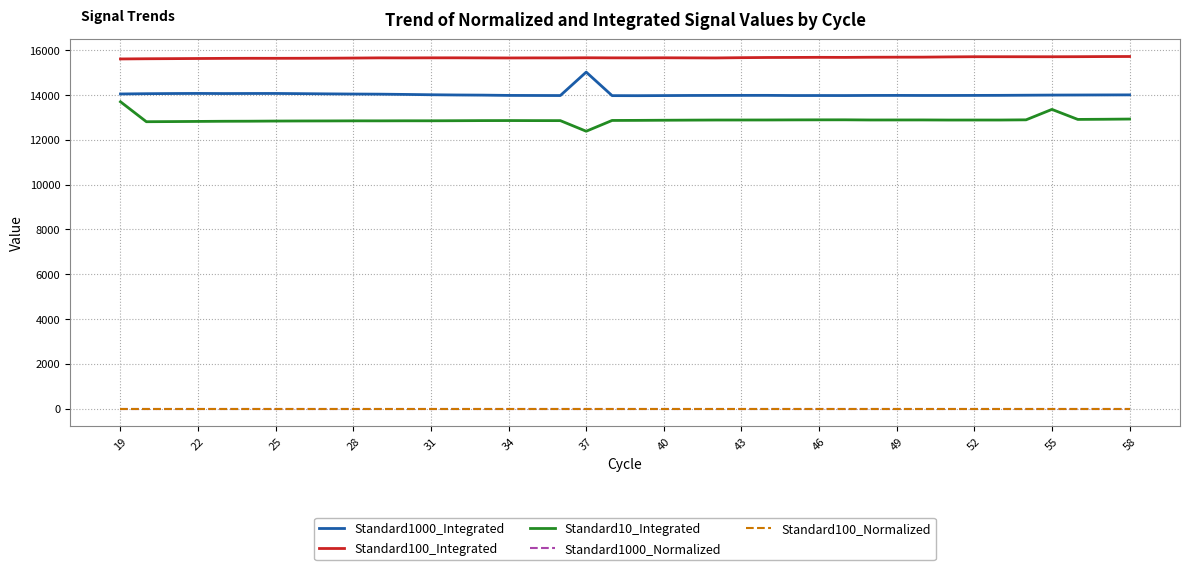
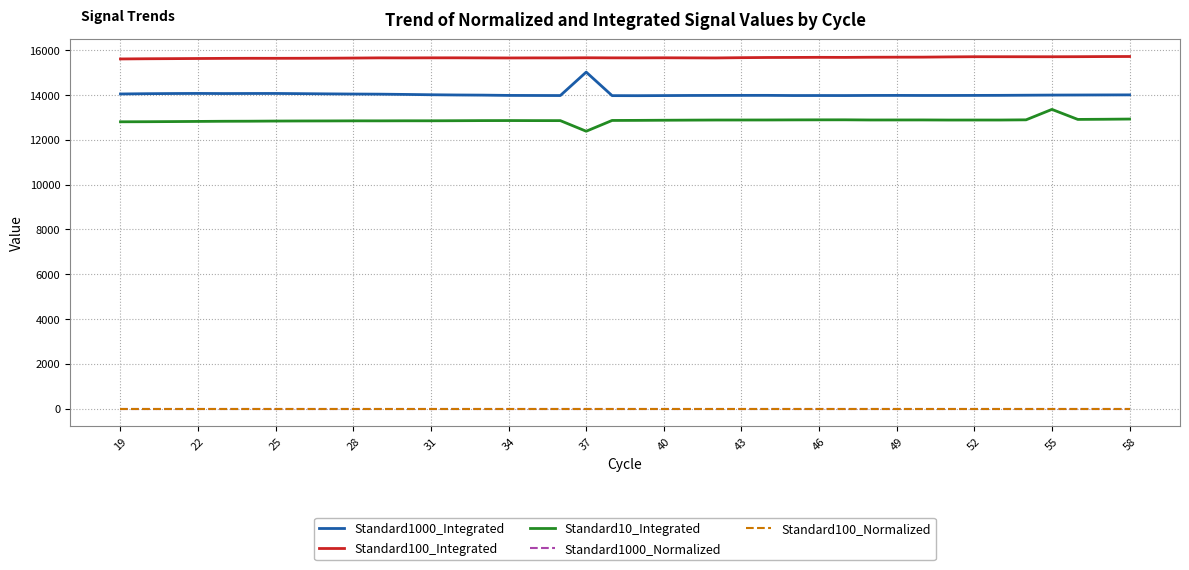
Standard10_Integrated, 19: 13700 -> 12800
